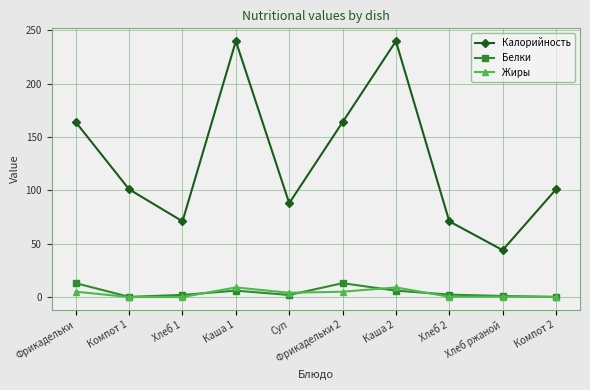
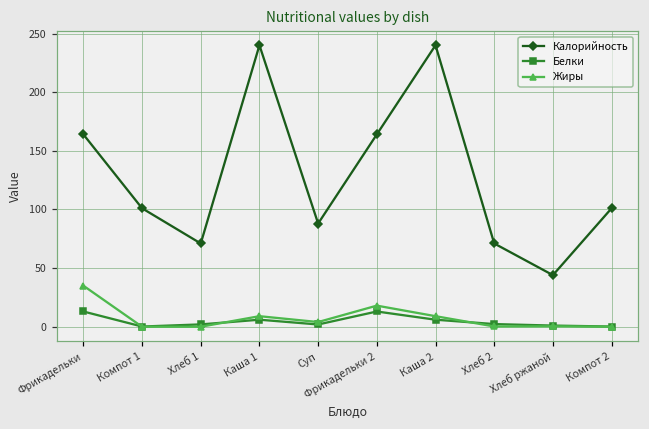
Жиры, Фрикадельки: 5 -> 35
Жиры, Фрикадельки 2: 5 -> 18
